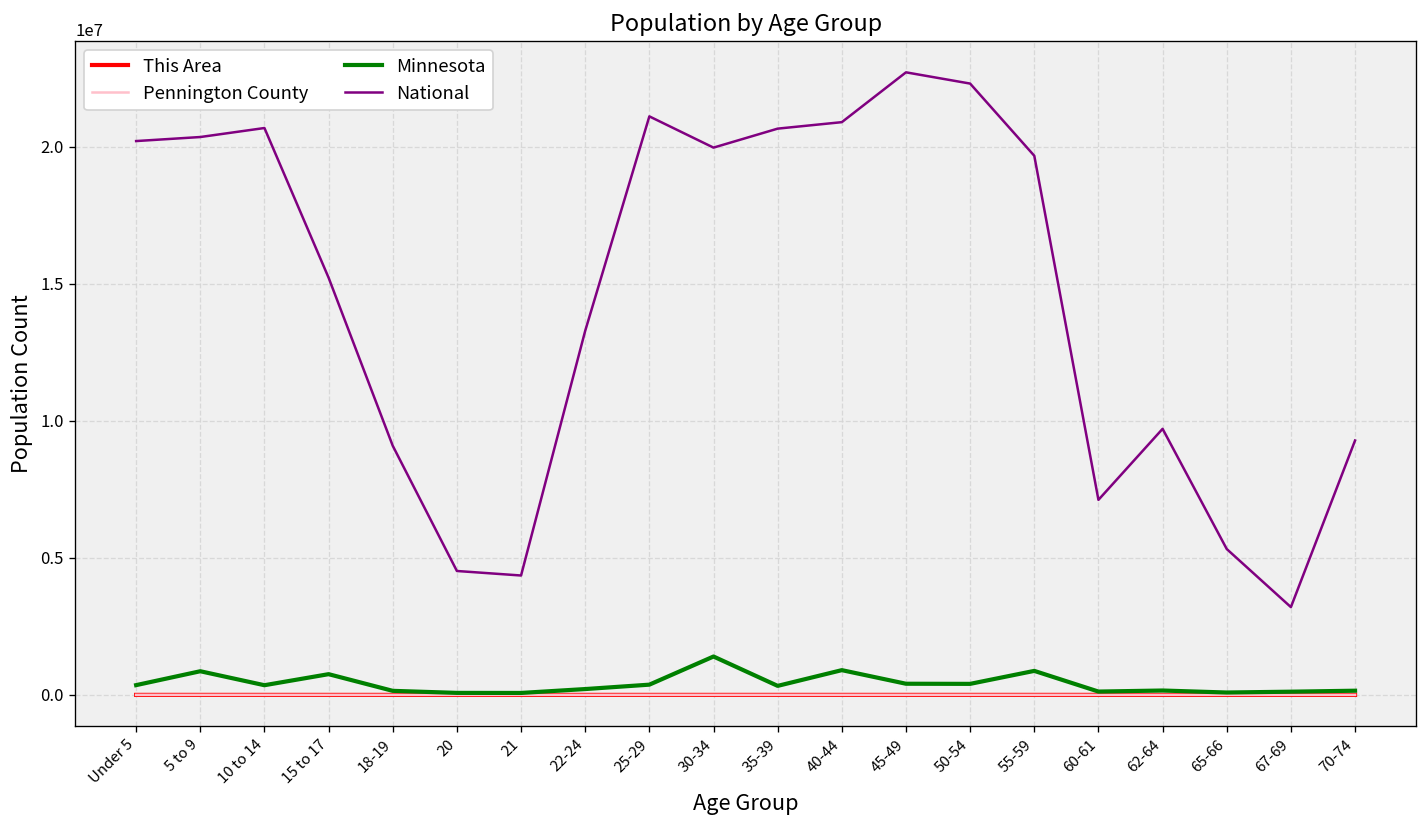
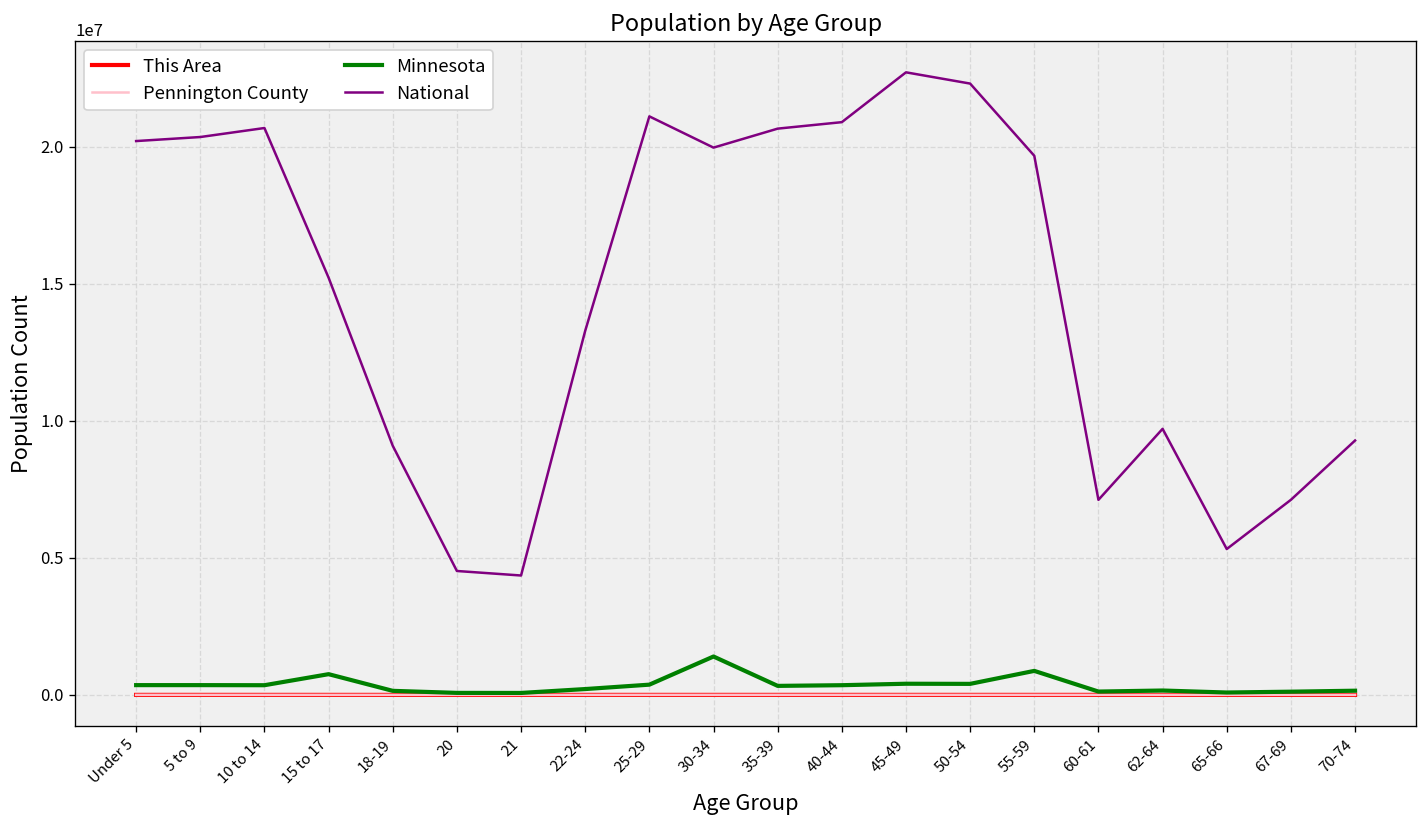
Minnesota, 5 to 9: 900000 -> 400000
Minnesota, 40-44: 900000 -> 400000
National, 67-69: 3200000 -> 7100000
